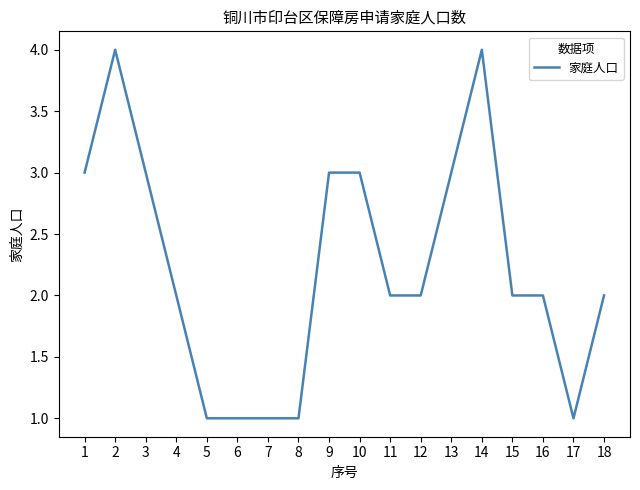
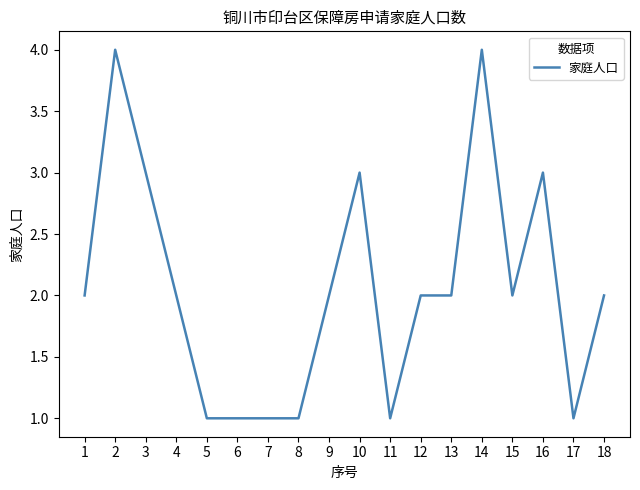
1: 3 -> 2
9: 3 -> 2
11: 2 -> 1
13: 3 -> 2
16: 2 -> 3
